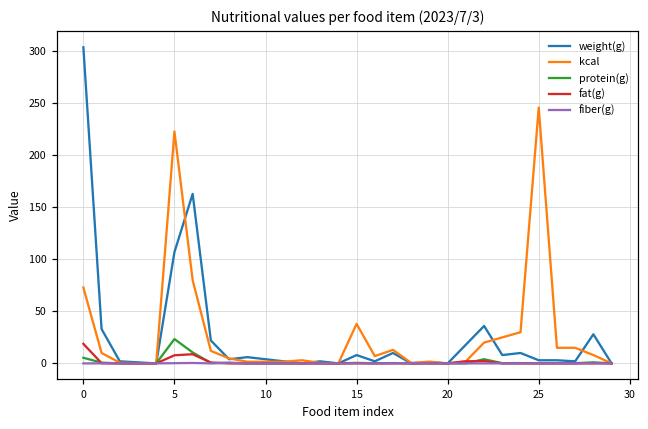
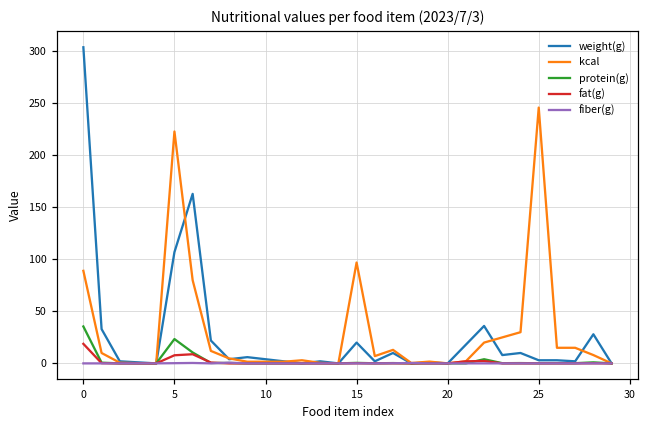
kcal, 0: 70 -> 90
protein(g), 0: 10 -> 40
weight(g), 15: 10 -> 20
kcal, 15: 40 -> 100
